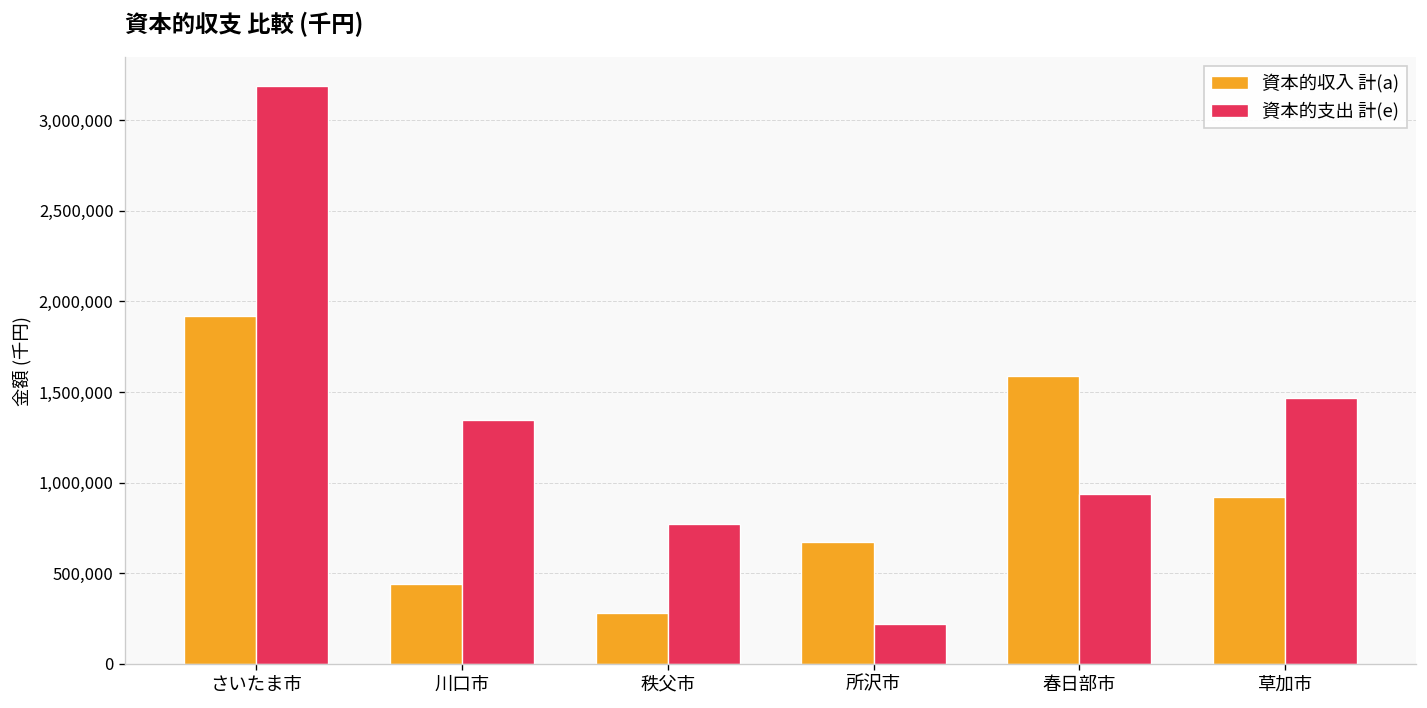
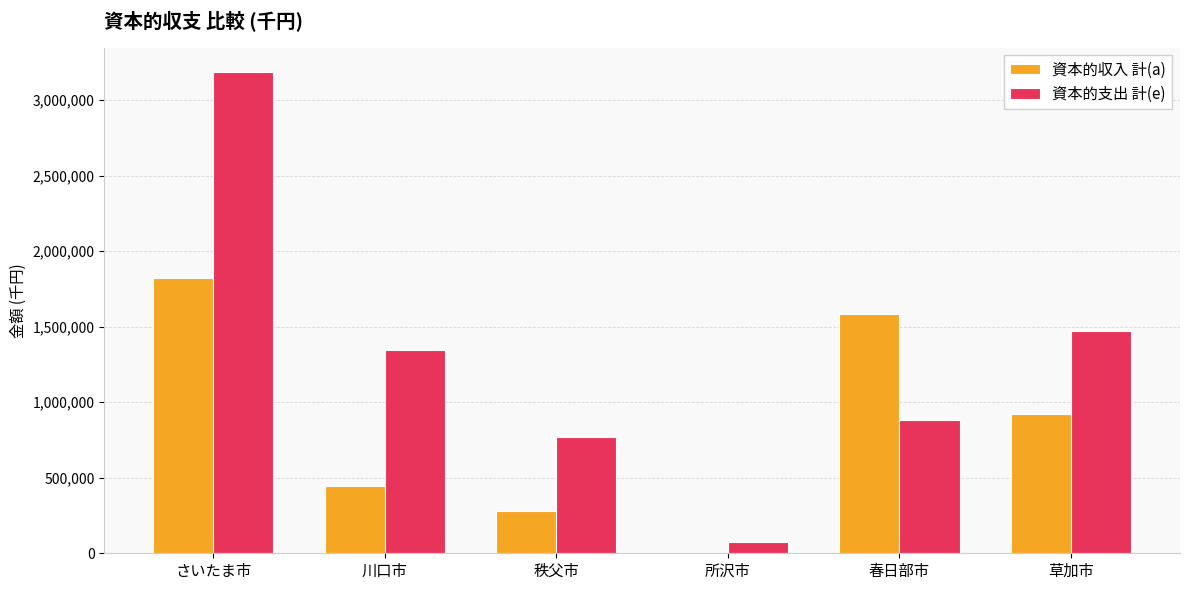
資本的収入 計(a), さいたま市: 1,920,000 -> 1,820,000
資本的収入 計(a), 所沢市: 670,000 -> 0
資本的支出 計(e), 所沢市: 220,000 -> 70,000
資本的支出 計(e), 春日部市: 940,000 -> 890,000
